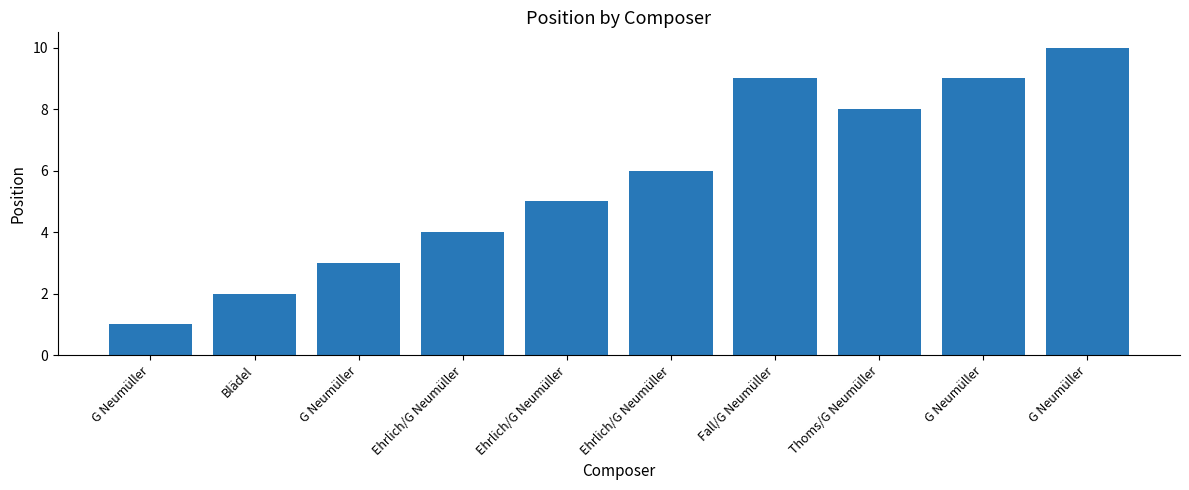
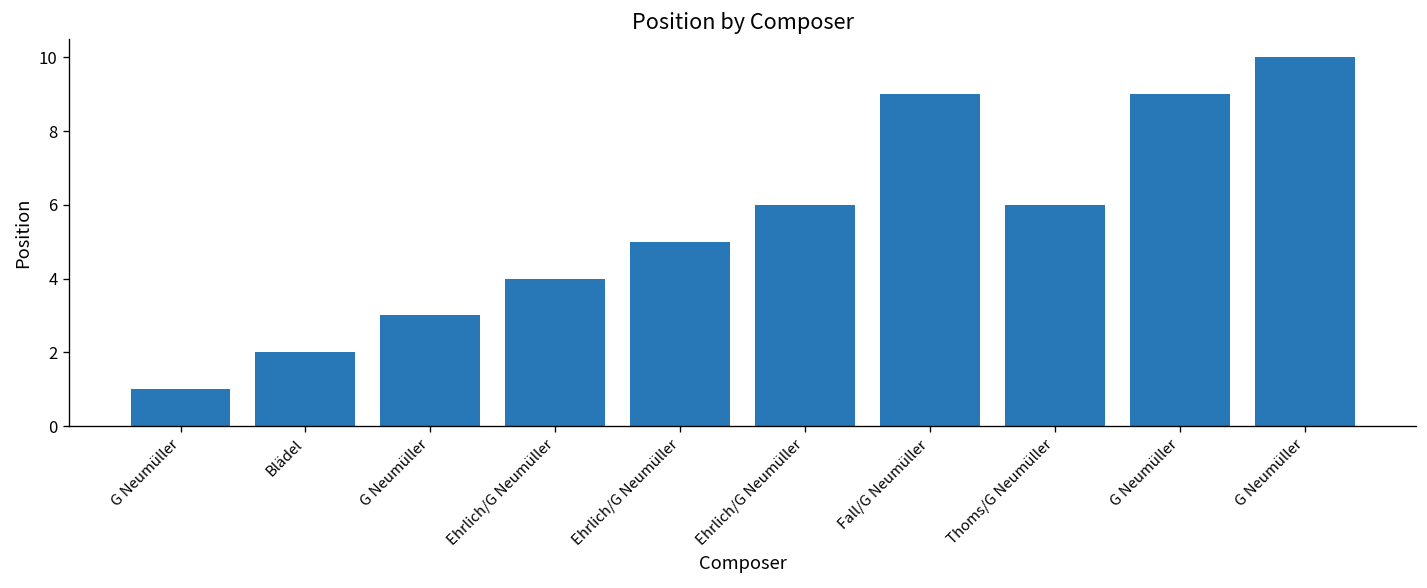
Thoms/G Neumüller: 8 -> 6
